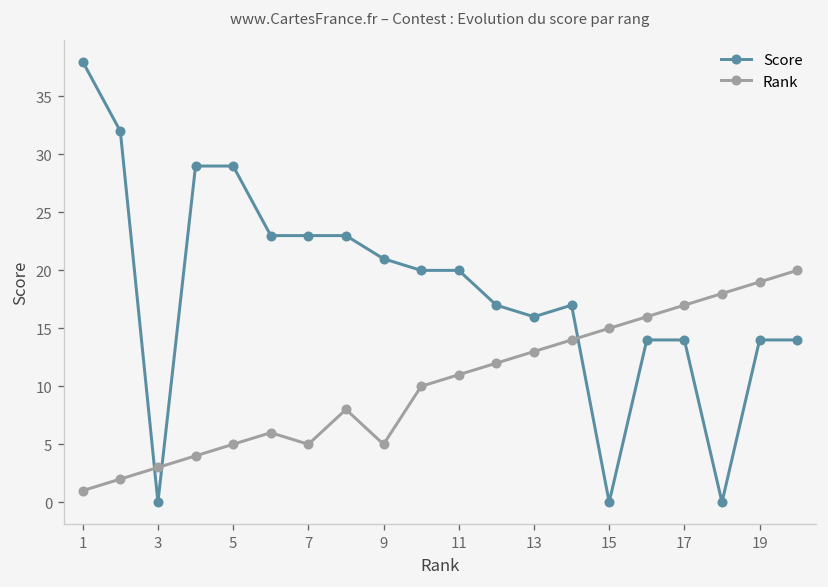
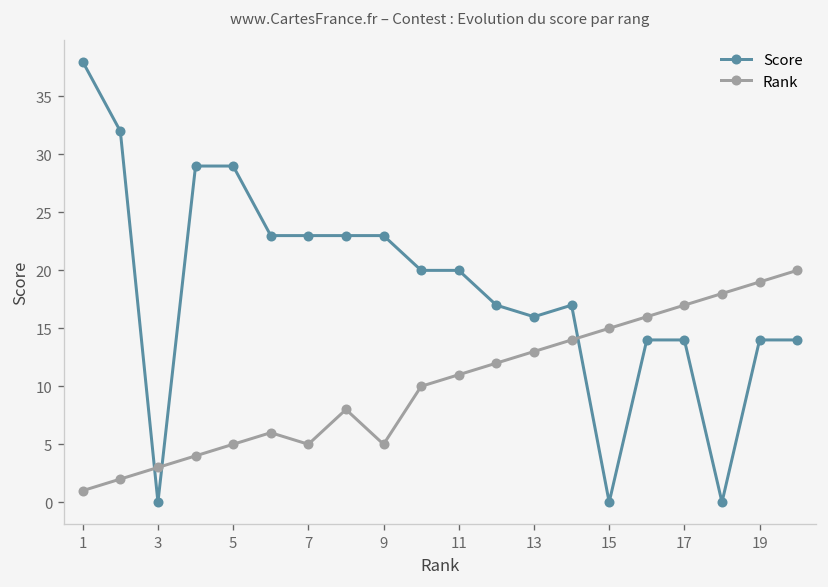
Score, 9: 21 -> 23
